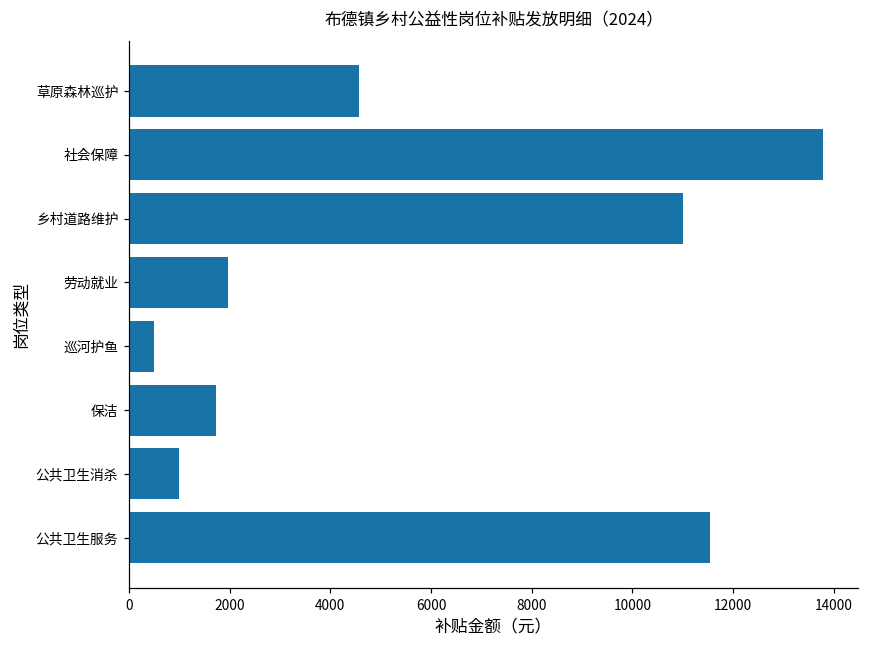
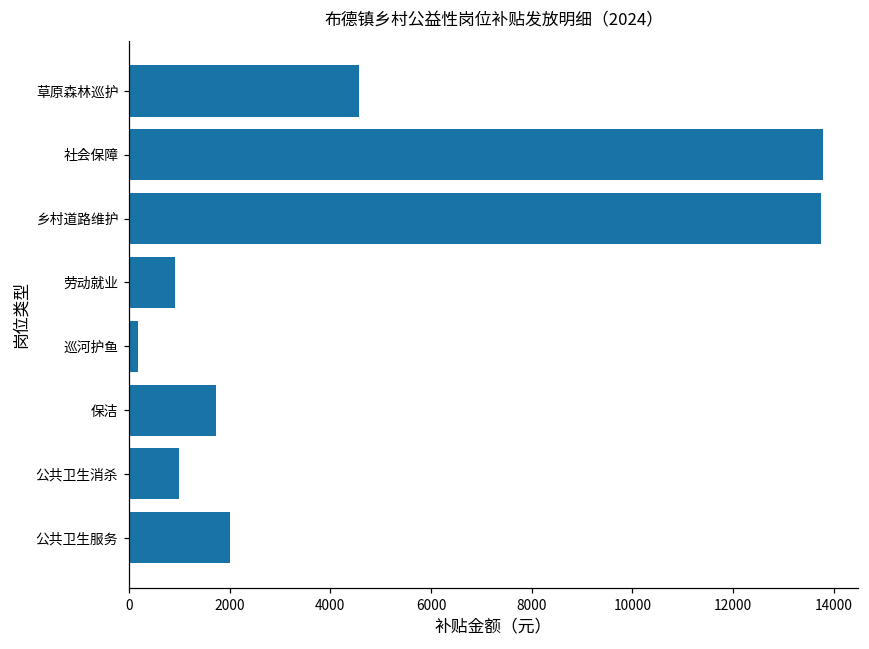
乡村道路维护: 11000 -> 13800
劳动就业: 2000 -> 900
巡河护鱼: 500 -> 200
公共卫生服务: 11500 -> 2000
